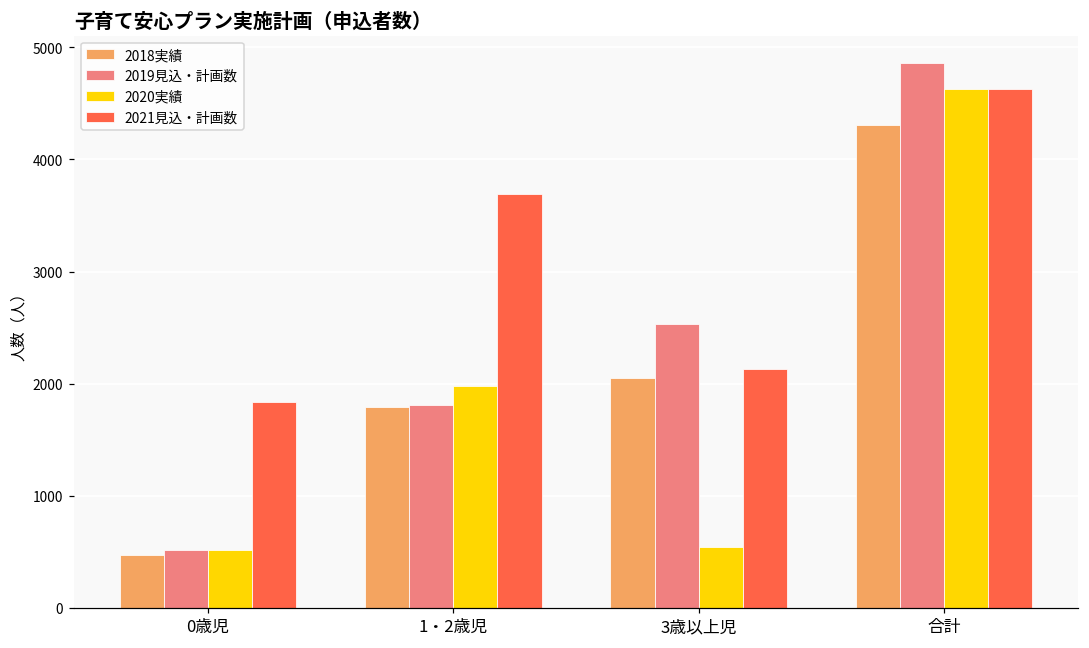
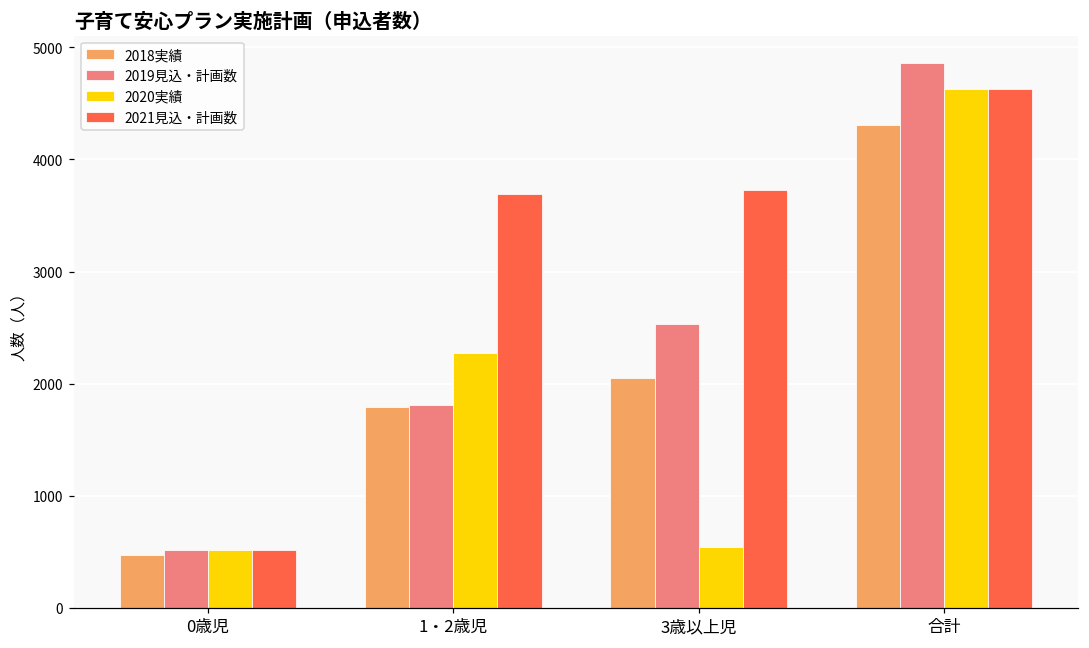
2021見込・計画数, 0歳児: 1830 -> 520
2020実績, 1・2歳児: 1980 -> 2270
2021見込・計画数, 3歳以上児: 2130 -> 3720
